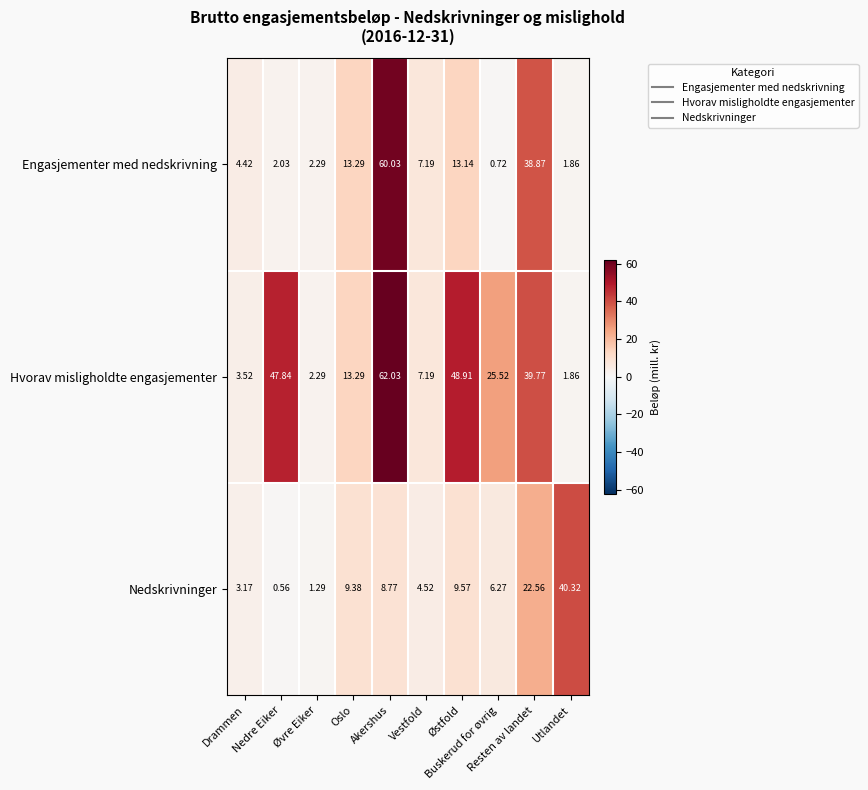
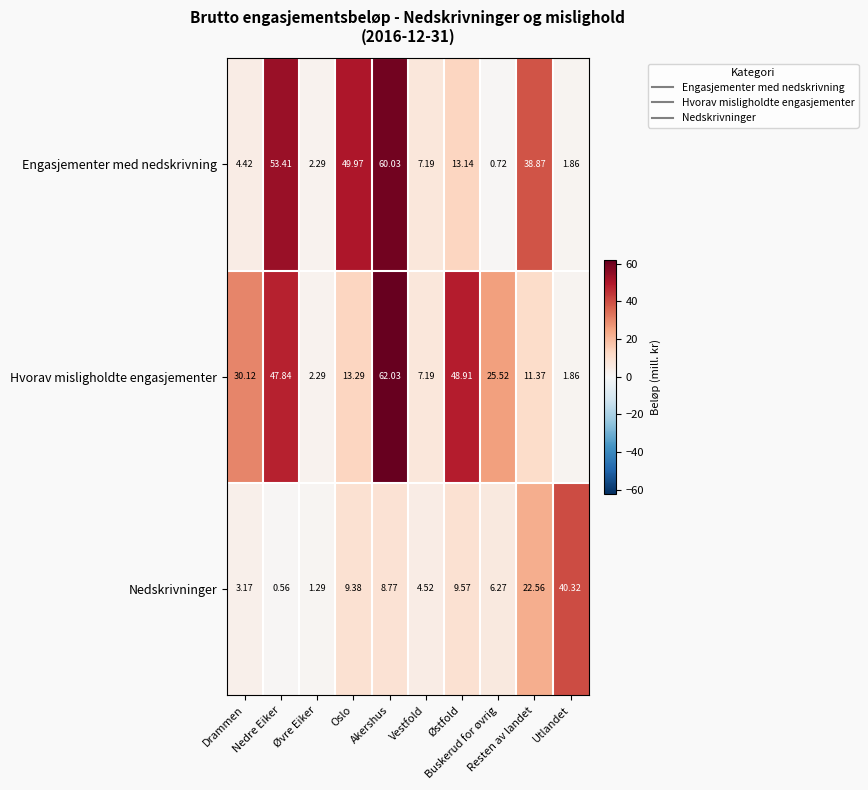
Engasjementer med nedskrivning, Nedre Eiker: 2.03 -> 53.41
Engasjementer med nedskrivning, Oslo: 13.29 -> 49.97
Hvorav misligholdte engasjementer, Drammen: 3.52 -> 30.12
Hvorav misligholdte engasjementer, Resten av landet: 39.77 -> 11.37
